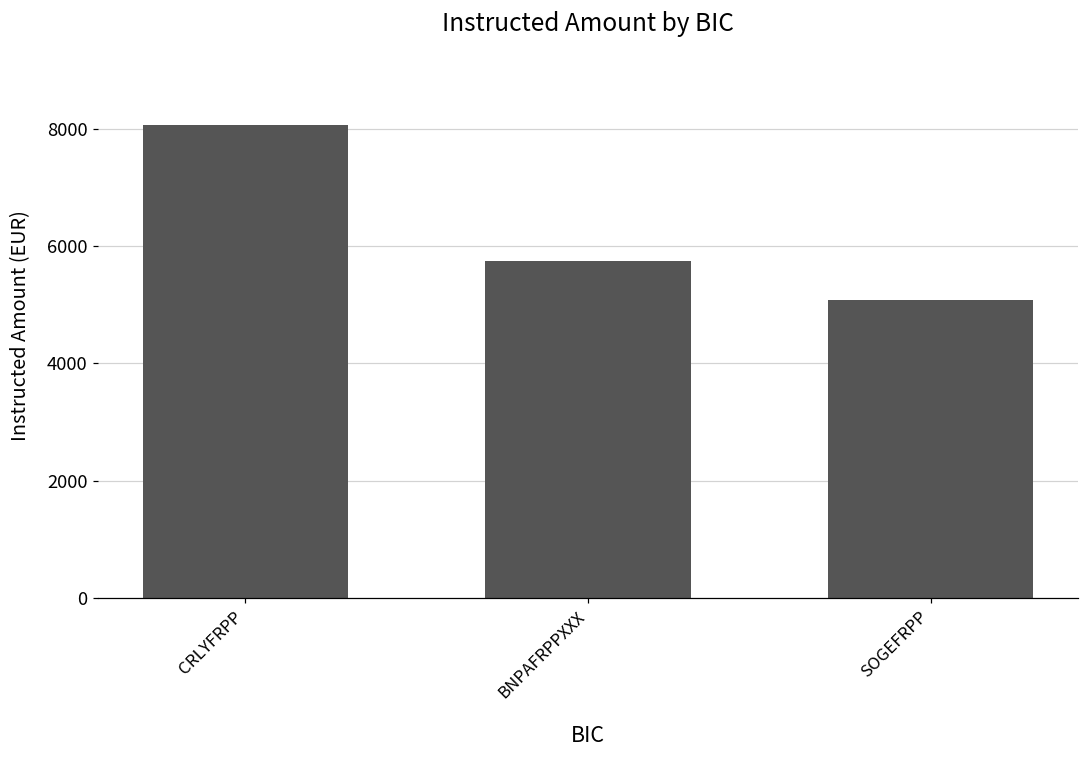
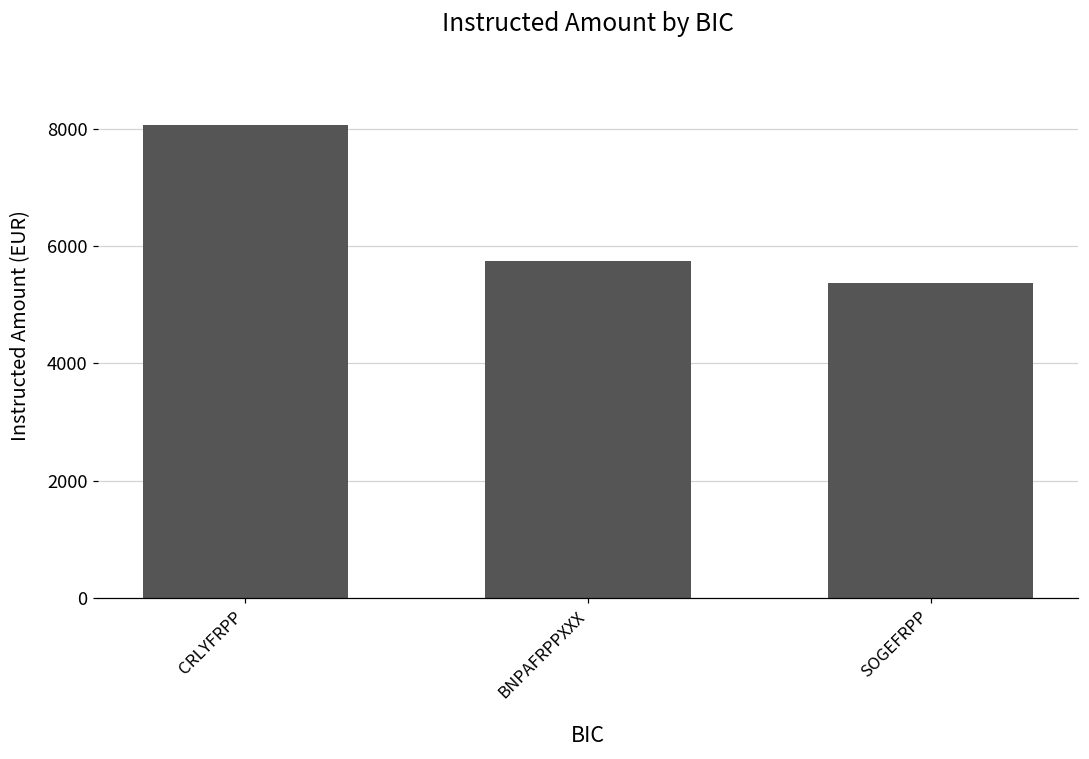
SOGEFRPP: 5100 -> 5400
